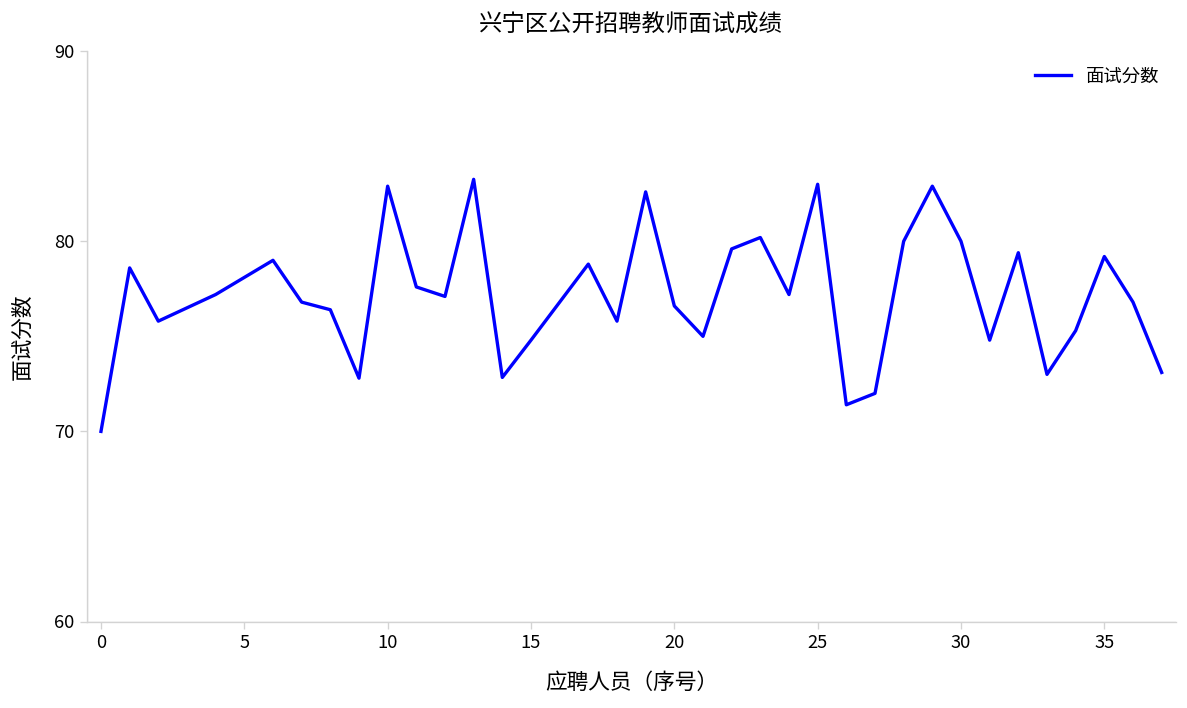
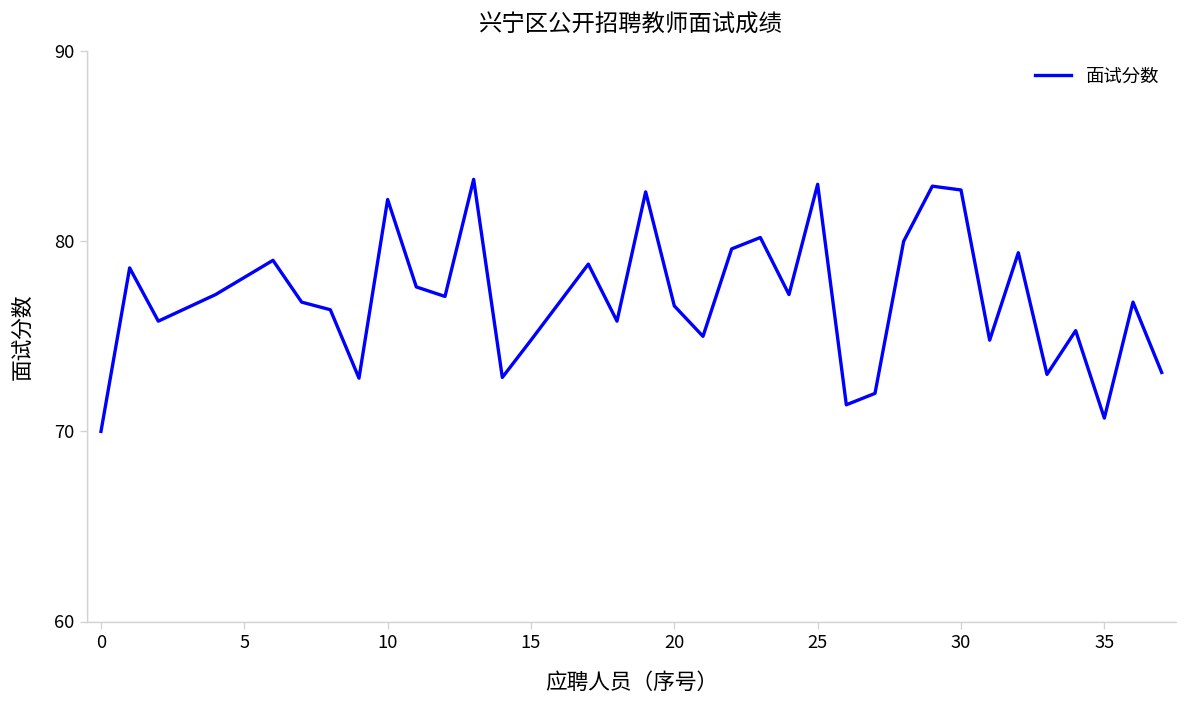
10: 82.9 -> 82.2
30: 80.0 -> 82.7
35: 79.2 -> 70.7
